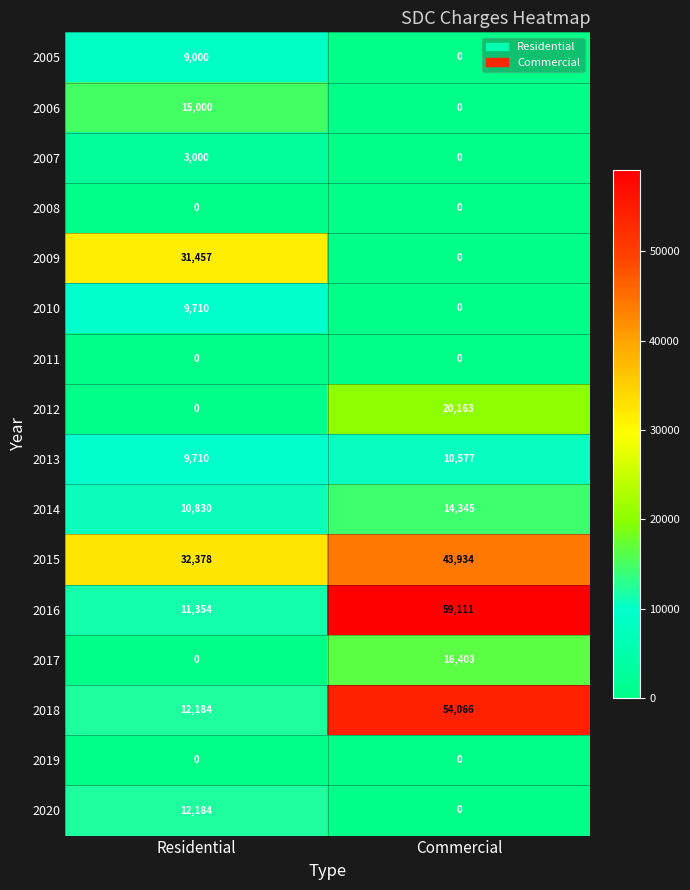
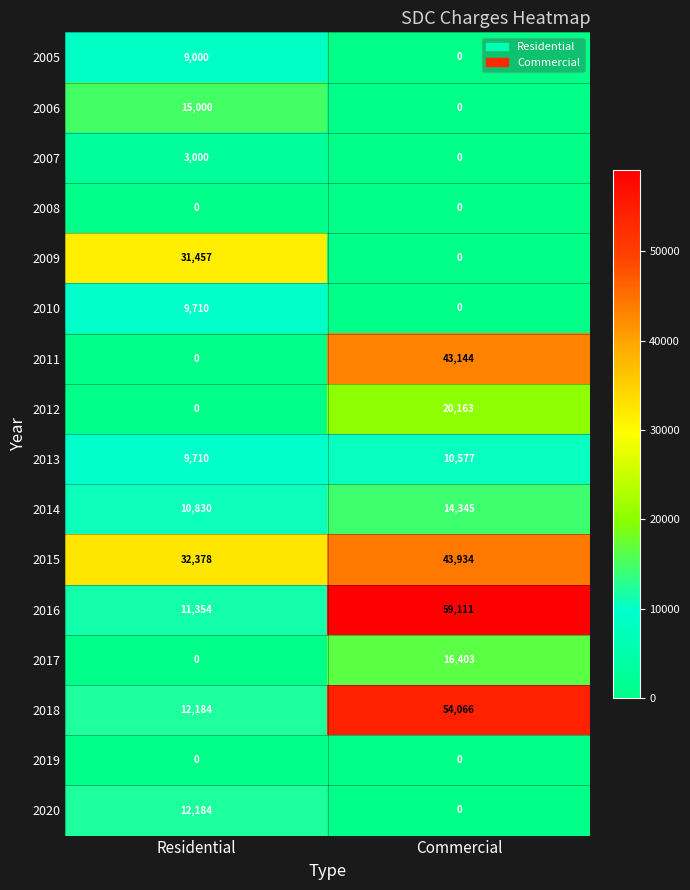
2011, Commercial: 0 -> 43,144
